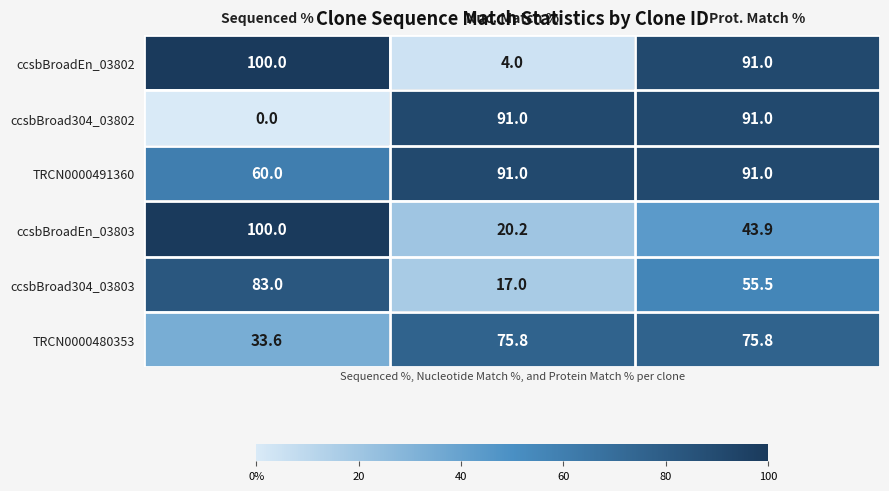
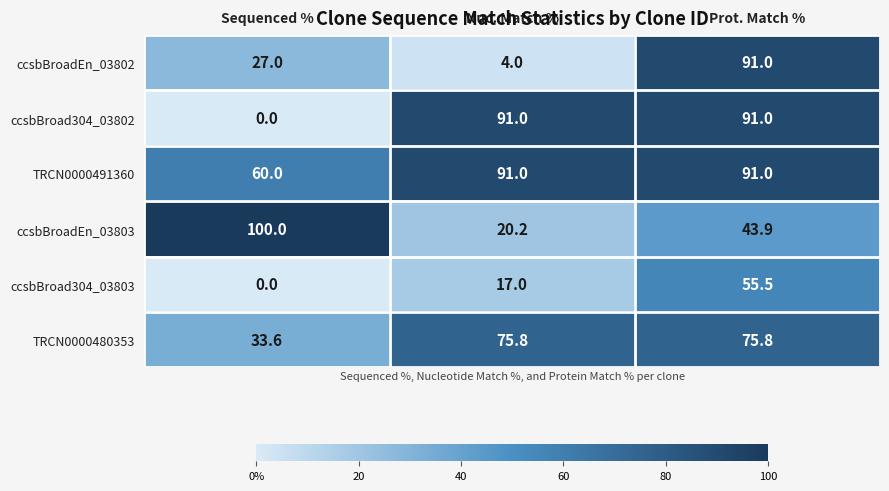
ccsbBroadEn_03802, Sequenced %: 100.0 -> 27.0
ccsbBroad304_03803, Sequenced %: 83.0 -> 0.0
